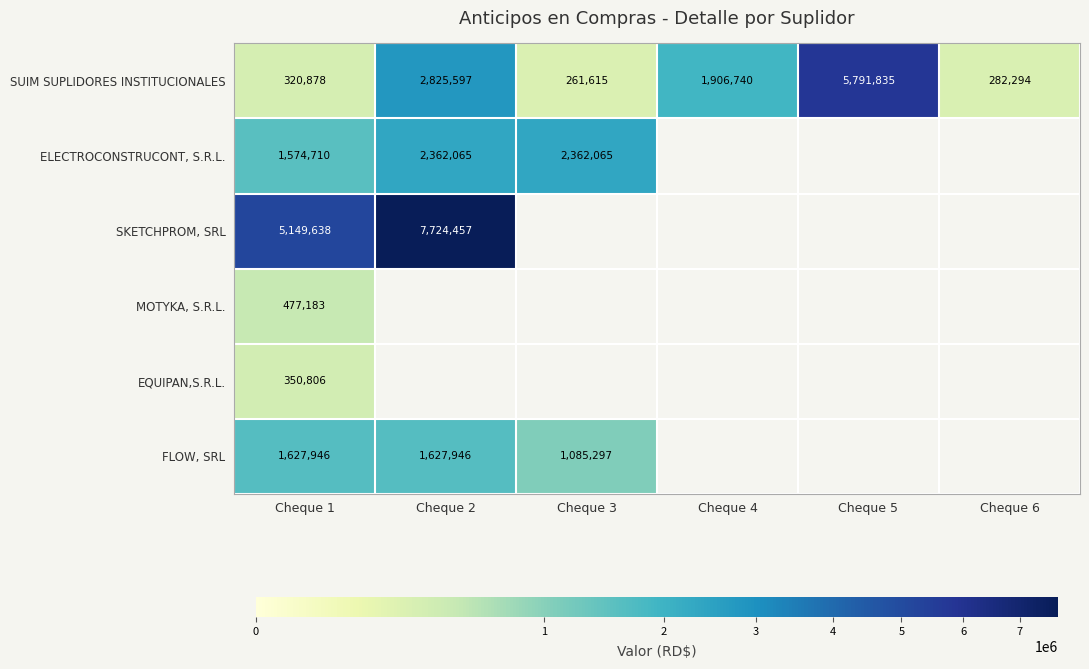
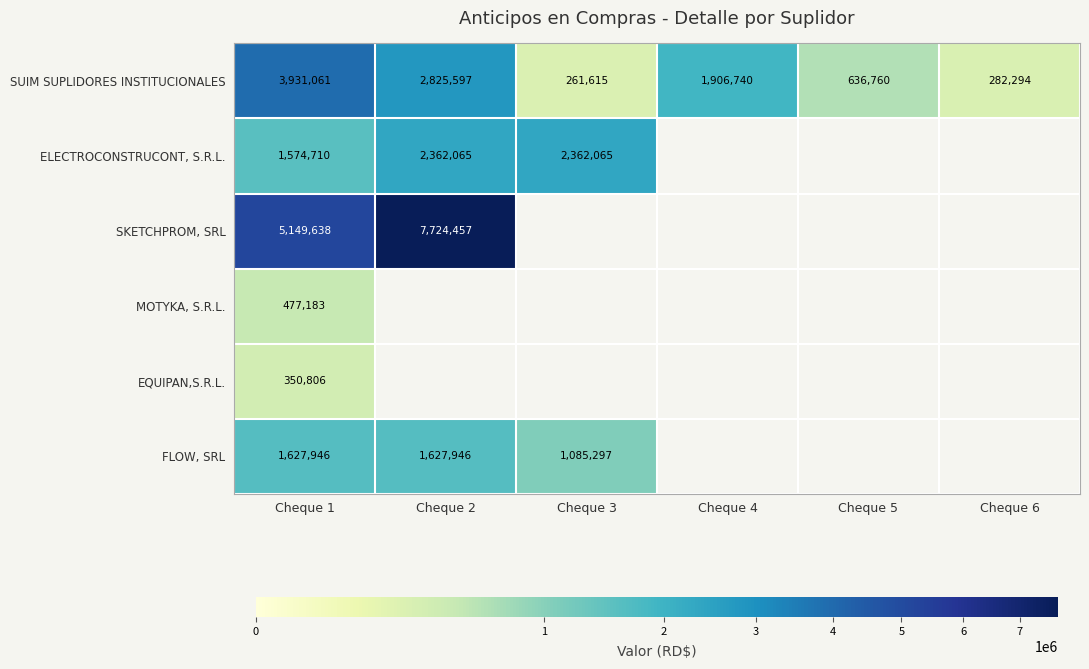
SUIM SUPLIDORES INSTITUCIONALES, Cheque 1: 320,878 -> 3,931,061
SUIM SUPLIDORES INSTITUCIONALES, Cheque 5: 5,791,835 -> 636,760
